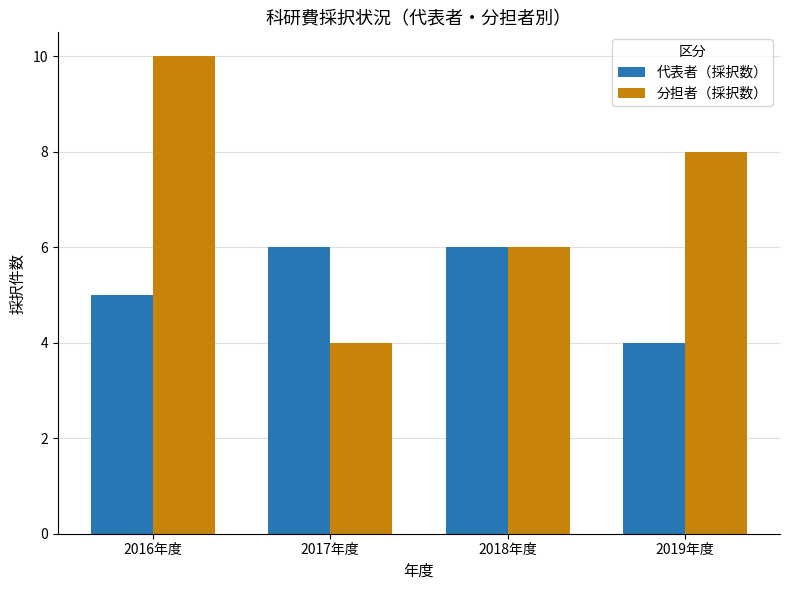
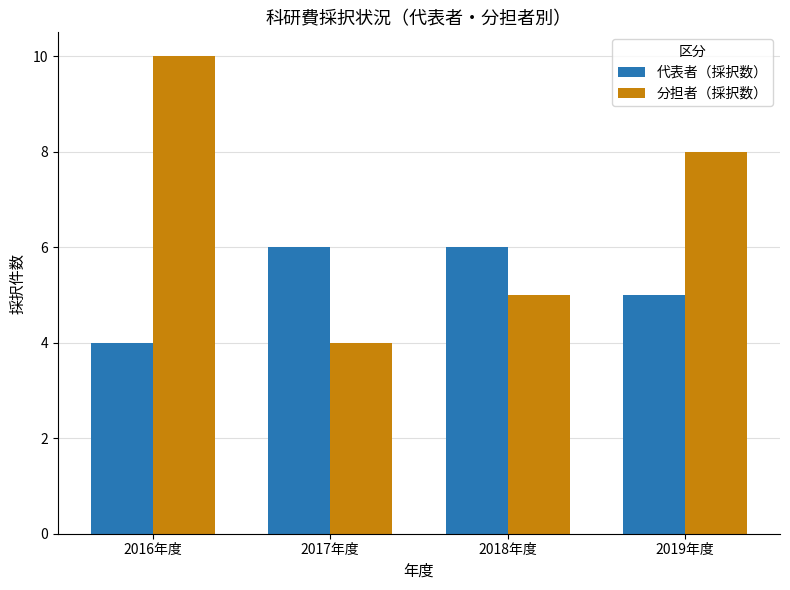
代表者（採択数）, 2016年度: 5 -> 4
分担者（採択数）, 2018年度: 6 -> 5
代表者（採択数）, 2019年度: 4 -> 5
